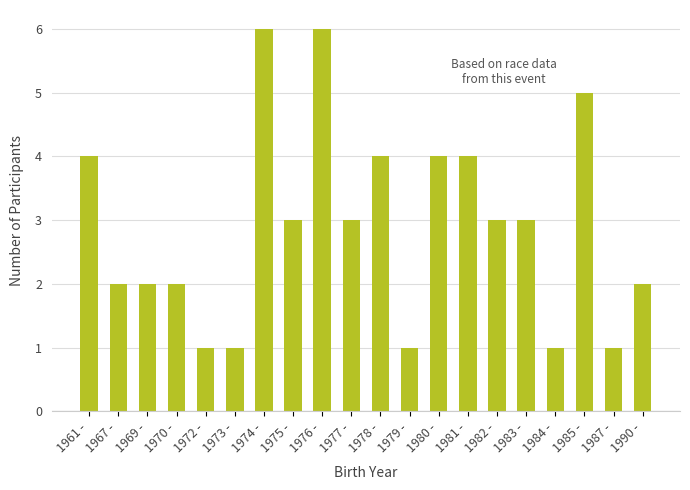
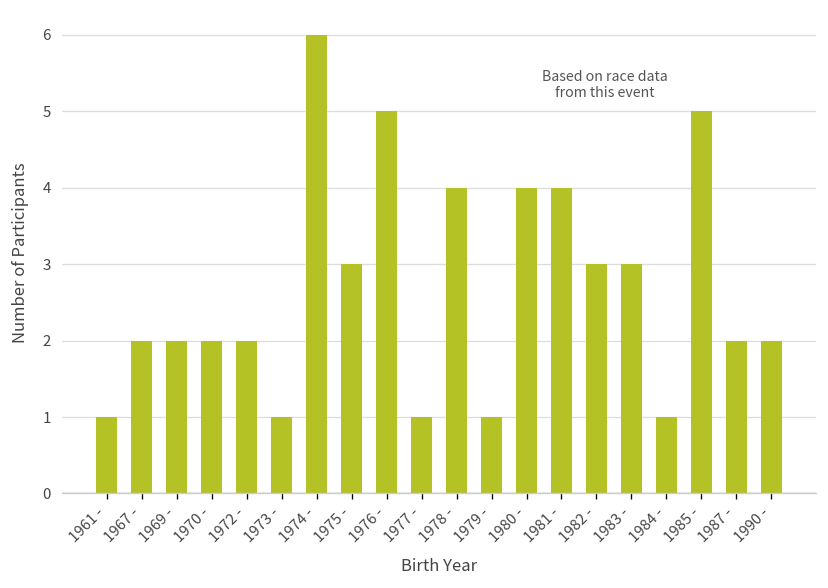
1961 -: 4 -> 1
1972 -: 1 -> 2
1976 -: 6 -> 5
1977 -: 3 -> 1
1987 -: 1 -> 2
